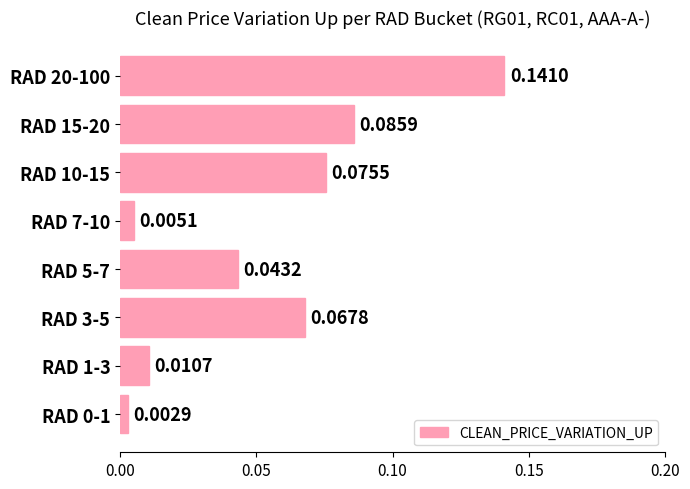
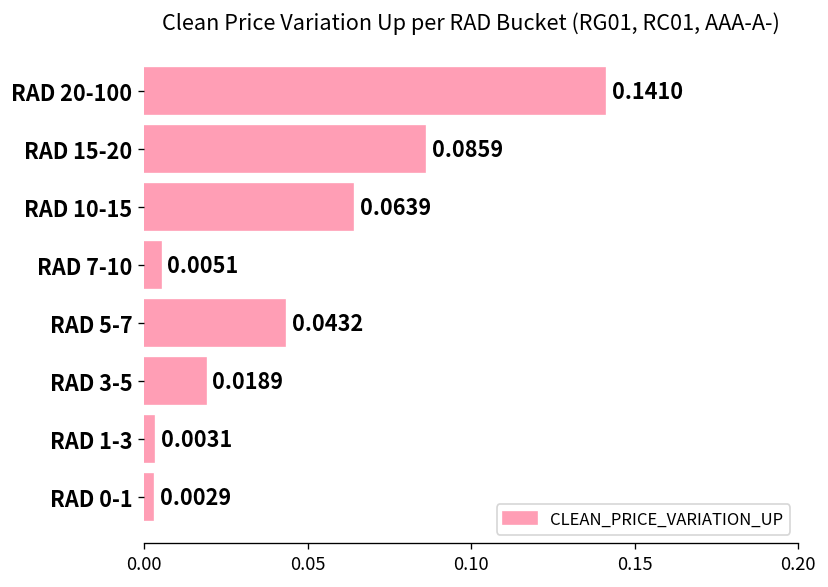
RAD 10-15: 0.0755 -> 0.0639
RAD 3-5: 0.0678 -> 0.0189
RAD 1-3: 0.0107 -> 0.0031
